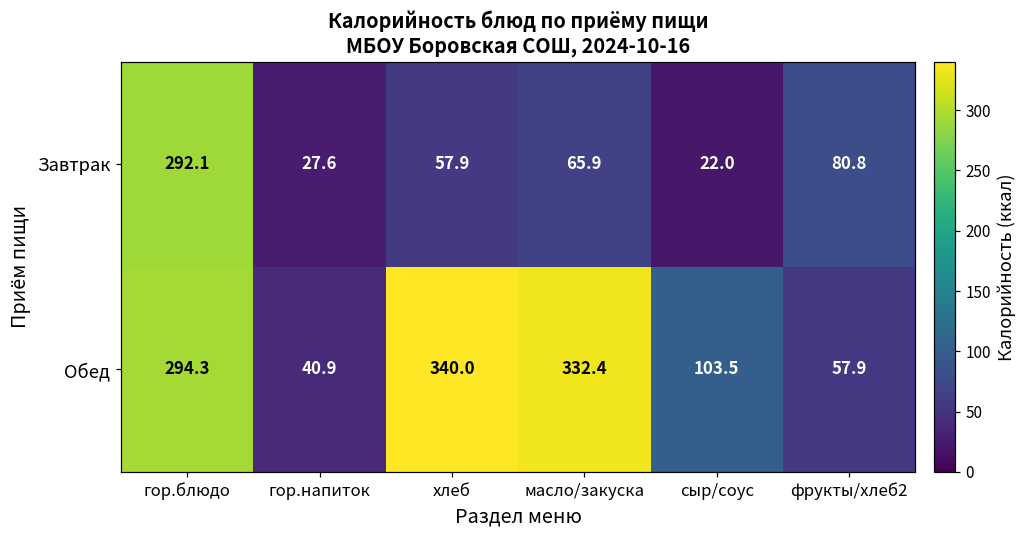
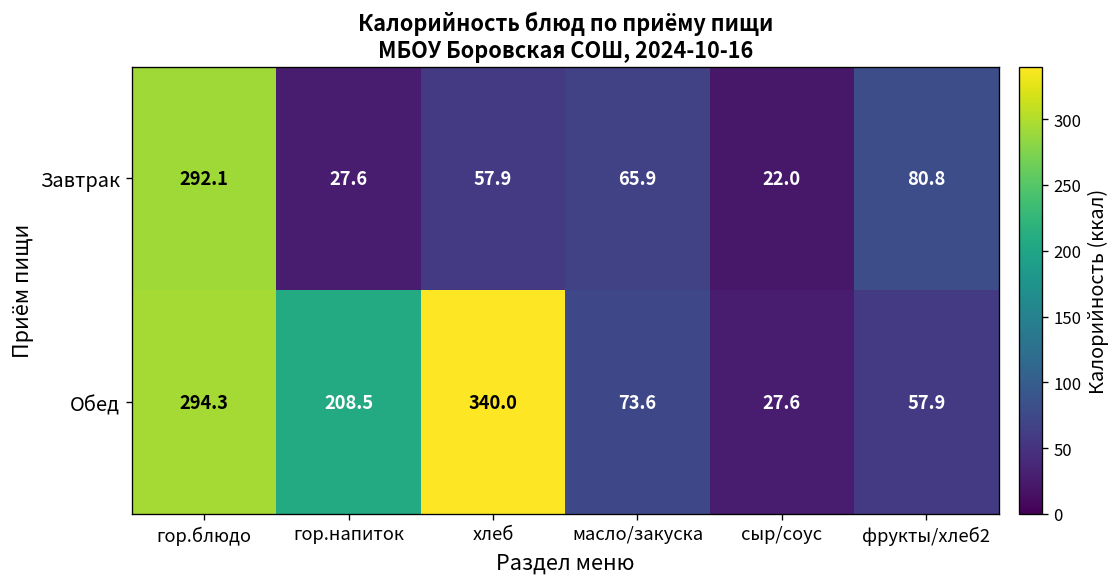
Обед, гор.напиток: 40.9 -> 208.5
Обед, масло/закуска: 332.4 -> 73.6
Обед, сыр/соус: 103.5 -> 27.6
